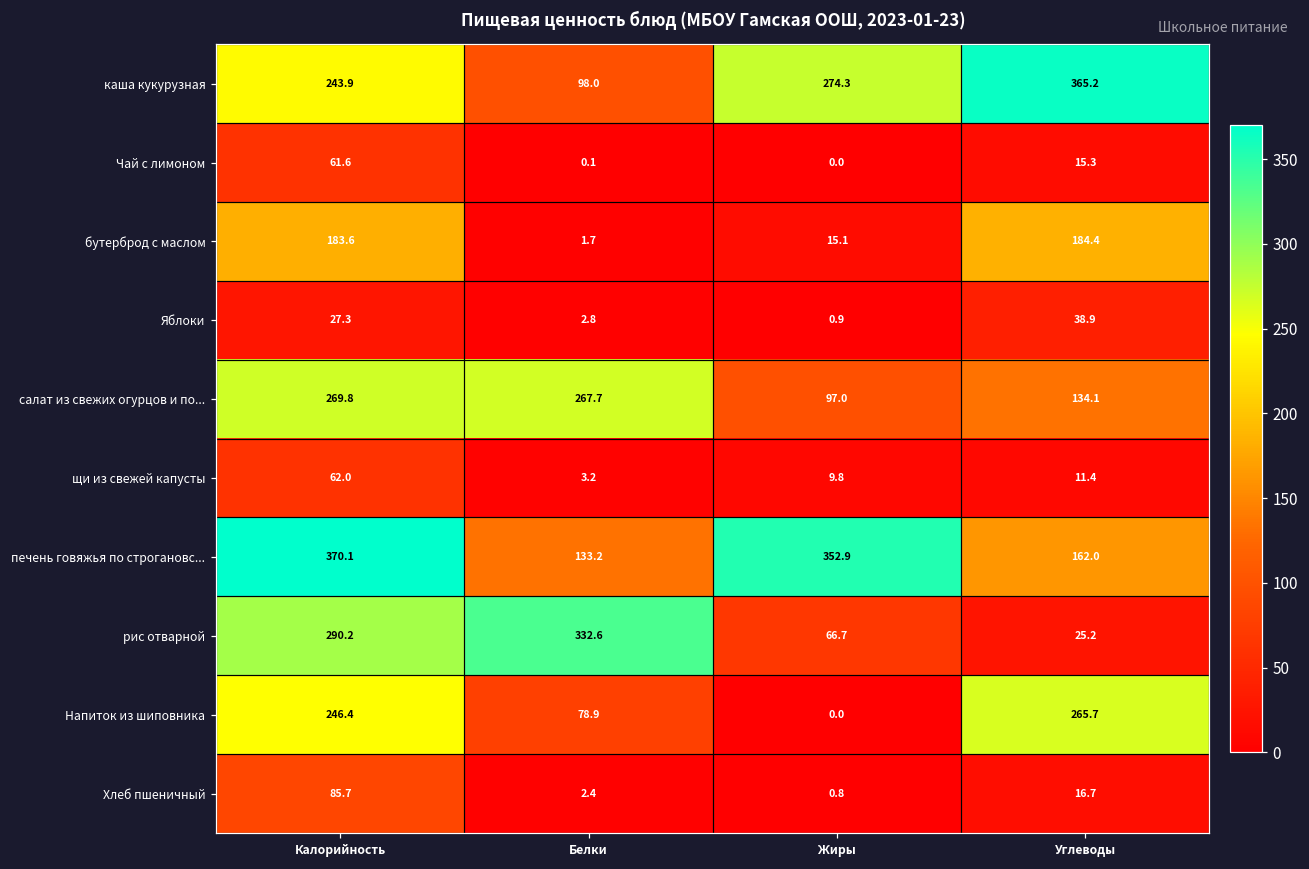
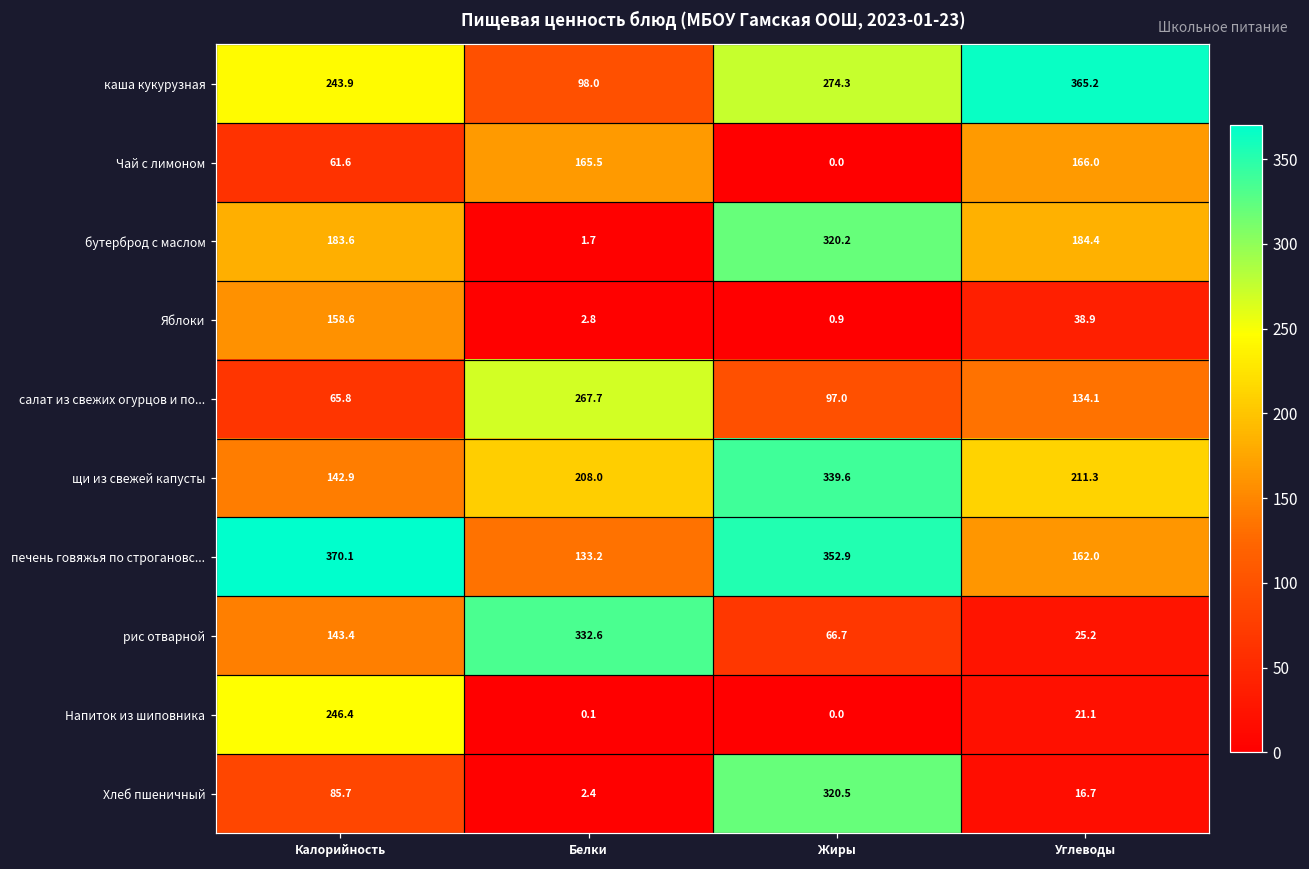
Чай с лимоном, Белки: 0.1 -> 165.5
Чай с лимоном, Углеводы: 15.3 -> 166.0
бутерброд с маслом, Жиры: 15.1 -> 320.2
Яблоки, Калорийность: 27.3 -> 158.6
салат из свежих огурцов и по..., Калорийность: 269.8 -> 65.8
щи из свежей капусты, Калорийность: 62.0 -> 142.9
щи из свежей капусты, Белки: 3.2 -> 208.0
щи из свежей капусты, Жиры: 9.8 -> 339.6
щи из свежей капусты, Углеводы: 11.4 -> 211.3
рис отварной, Калорийность: 290.2 -> 143.4
Напиток из шиповника, Белки: 78.9 -> 0.1
Напиток из шиповника, Углеводы: 265.7 -> 21.1
Хлеб пшеничный, Жиры: 0.8 -> 320.5
